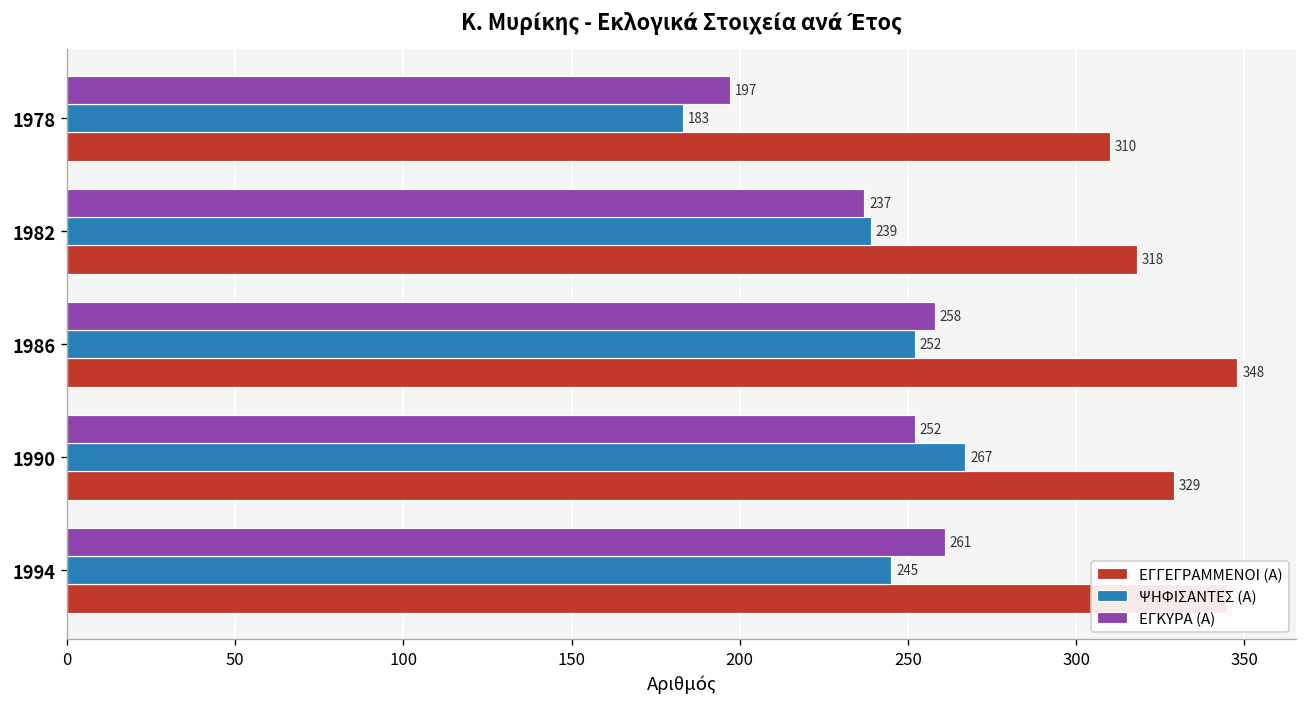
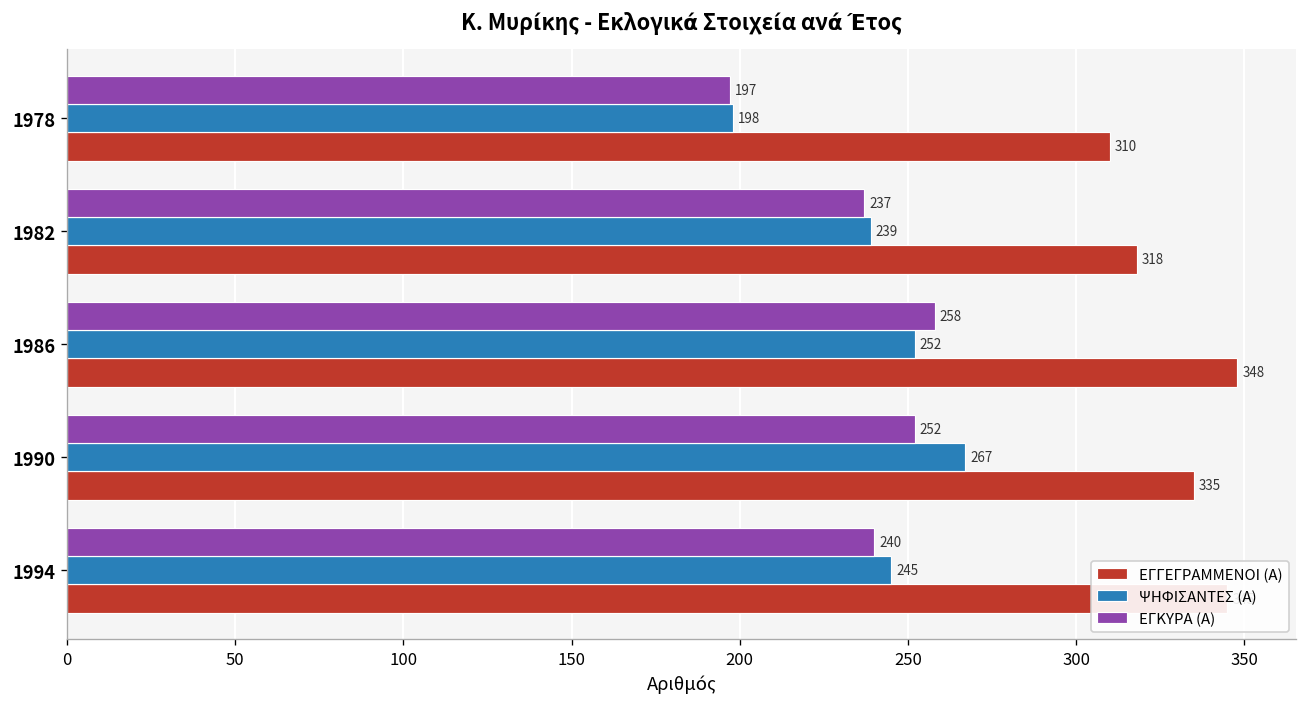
ΨΗΦΙΣΑΝΤΕΣ (Α), 1978: 183 -> 198
ΕΓΓΕΓΡΑΜΜΕΝΟΙ (Α), 1990: 329 -> 335
ΕΓΚΥΡΑ (Α), 1994: 261 -> 240
